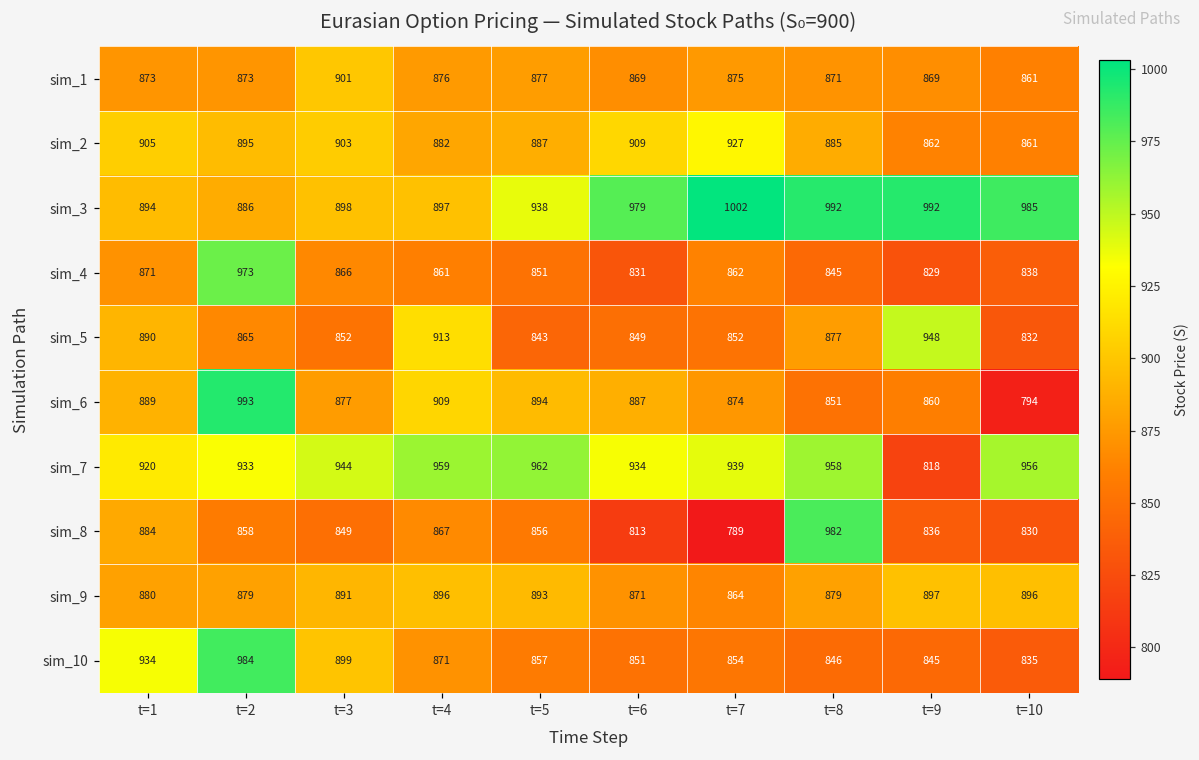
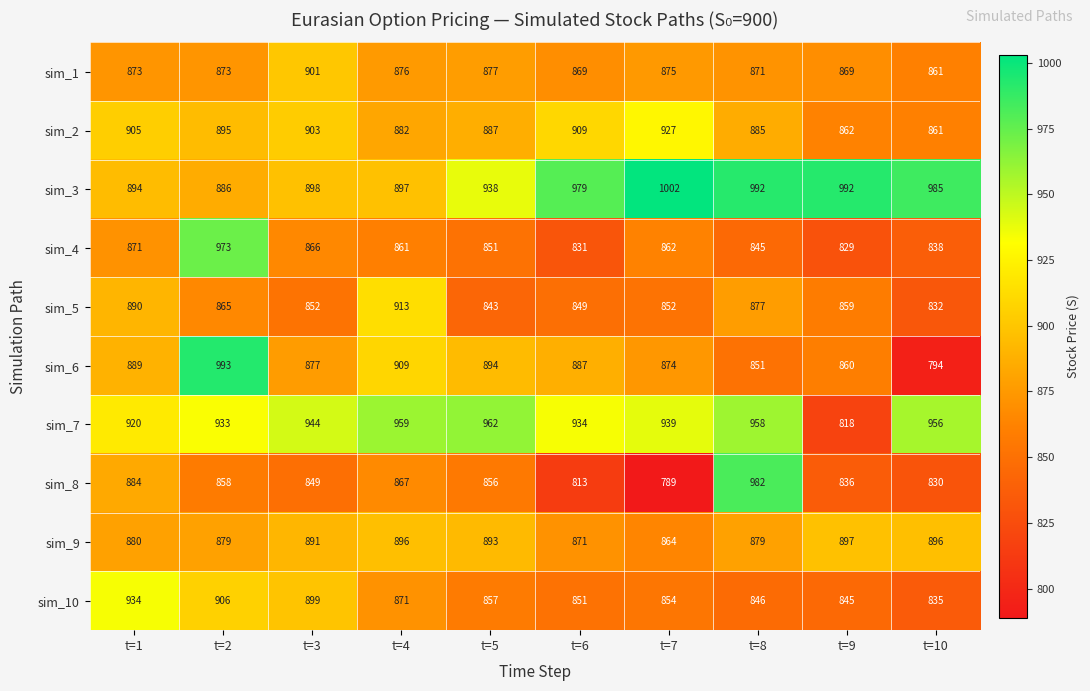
sim_5, t=9: 948 -> 859
sim_10, t=2: 984 -> 906
